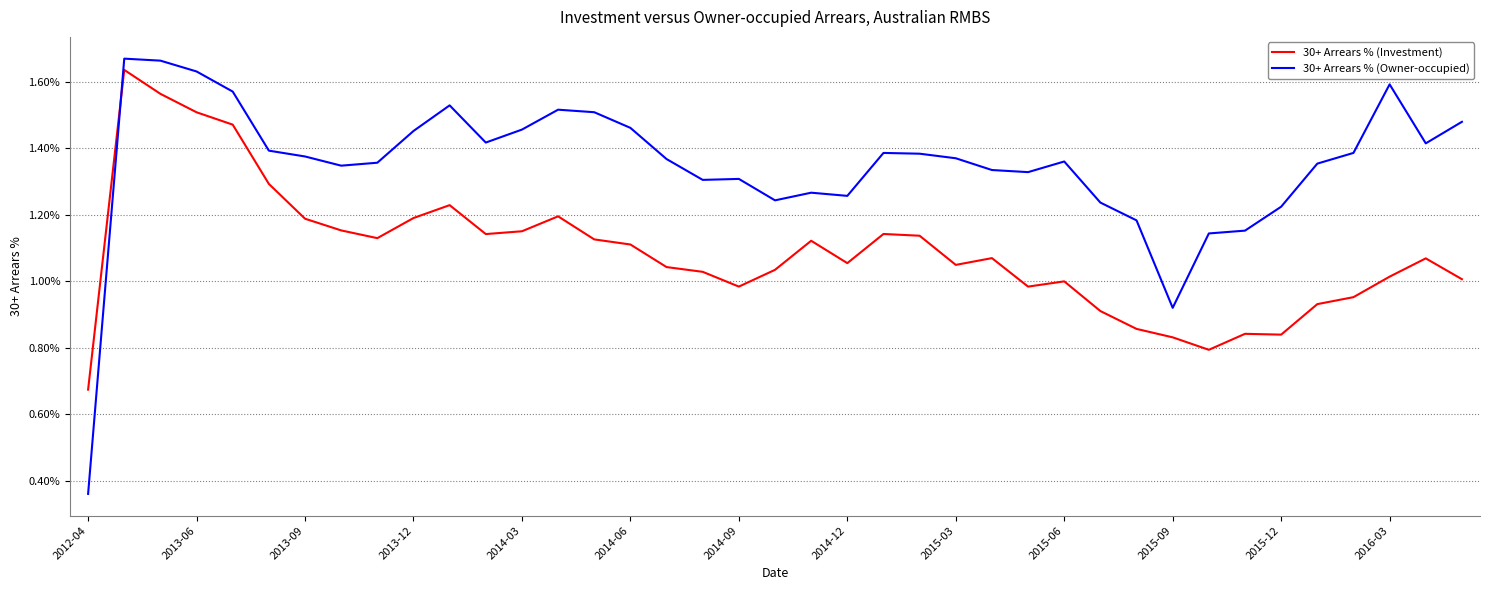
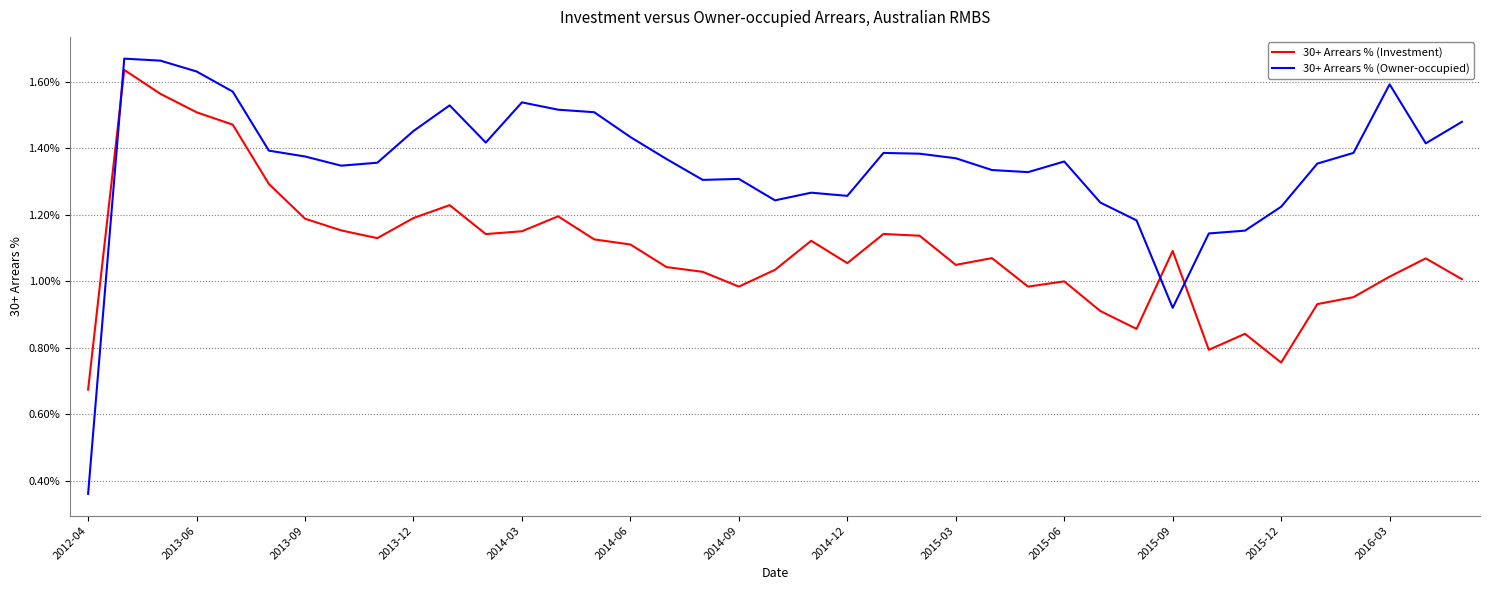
30+ Arrears % (Owner-occupied), 2014-03: 1.46% -> 1.54%
30+ Arrears % (Owner-occupied), 2014-06: 1.46% -> 1.43%
30+ Arrears % (Investment), 2015-09: 0.83% -> 1.09%
30+ Arrears % (Investment), 2015-12: 0.84% -> 0.76%
